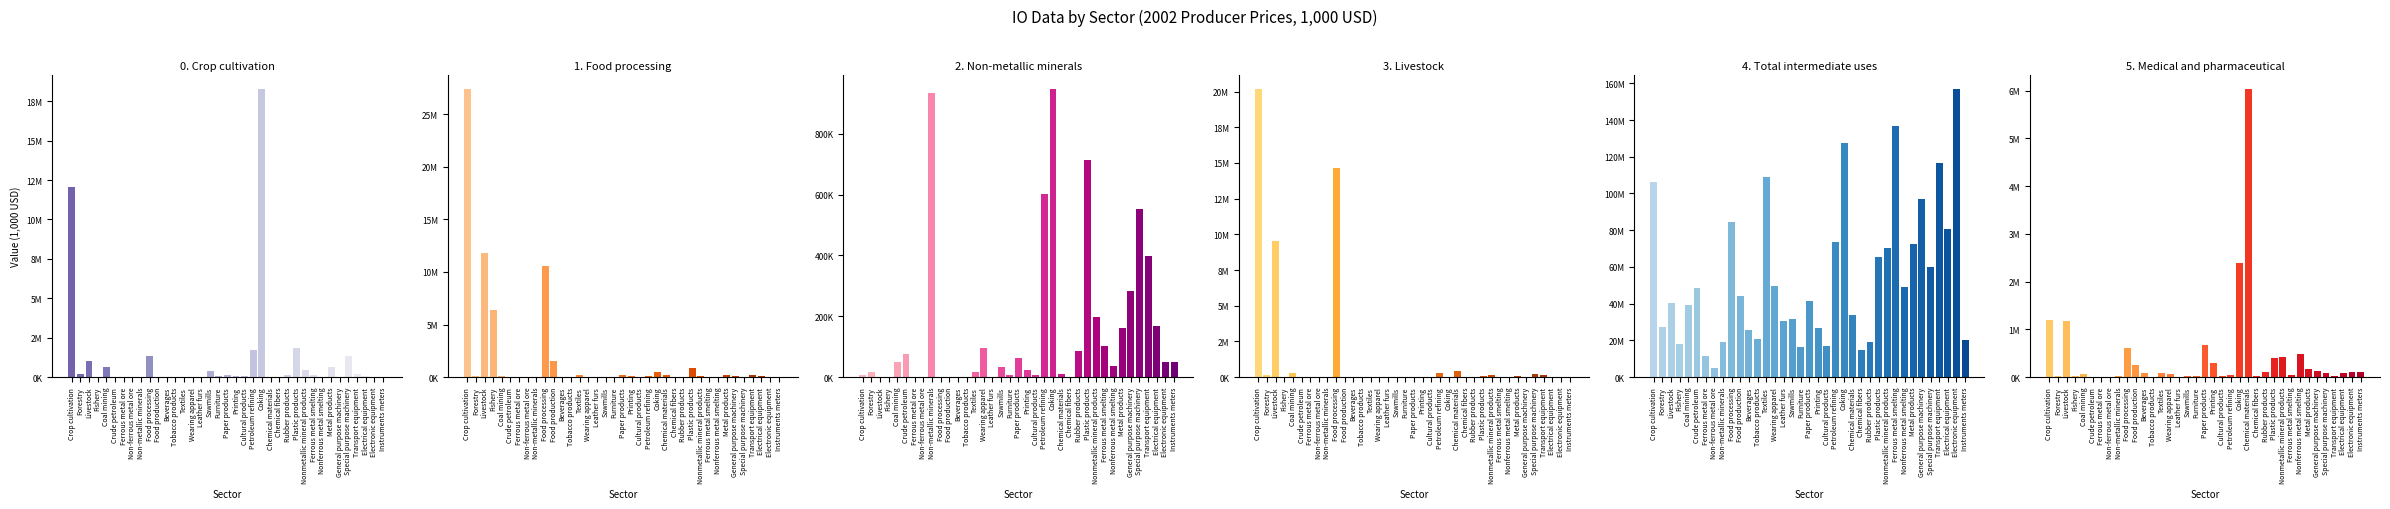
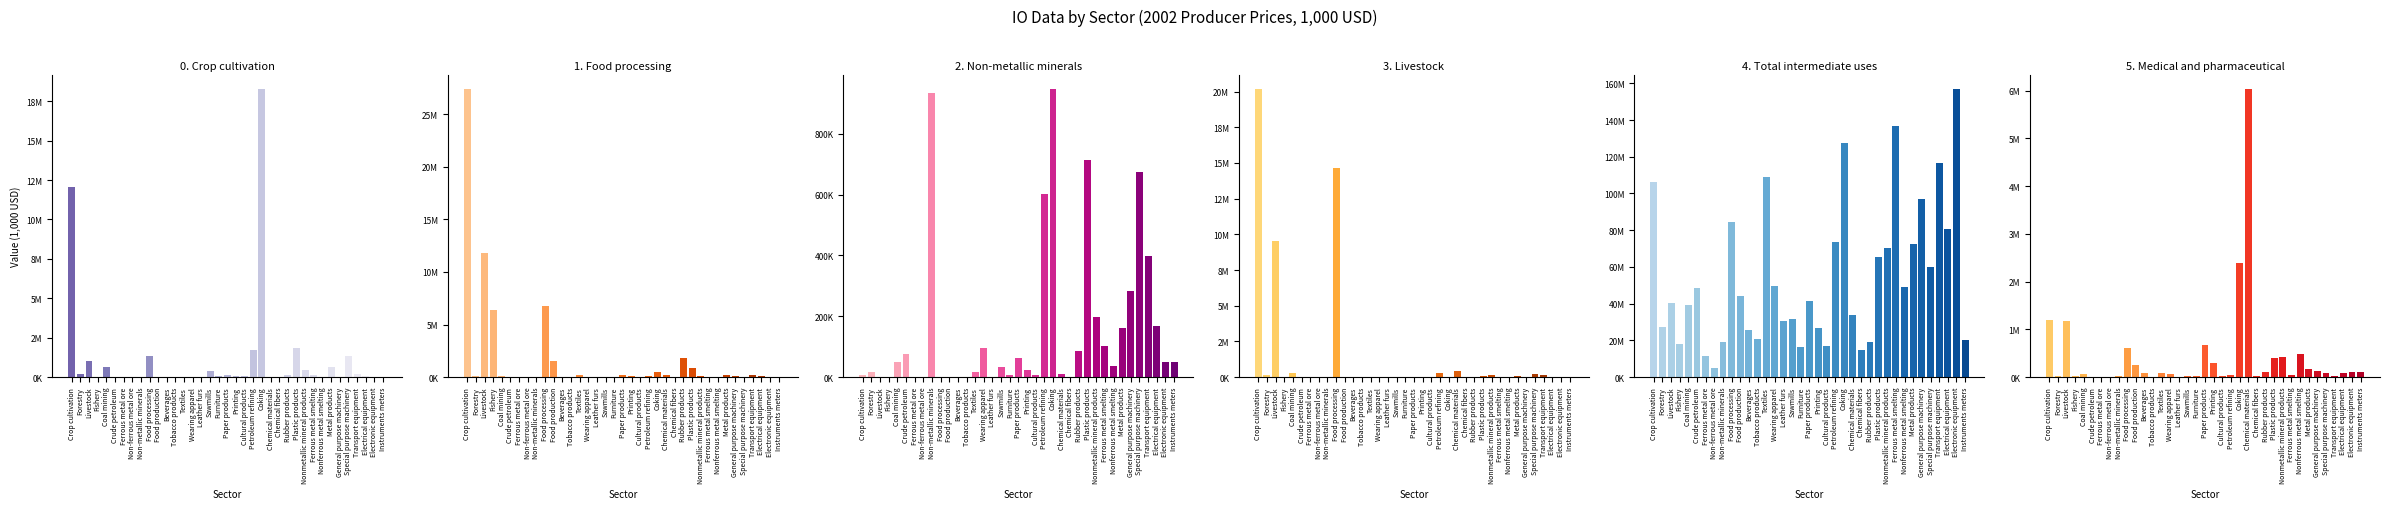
1. Food processing, Food processing: 10600000 -> 6700000
1. Food processing, Rubber products: 100000 -> 1800000
2. Non-metallic minerals, Special purpose machinery: 550000 -> 680000
